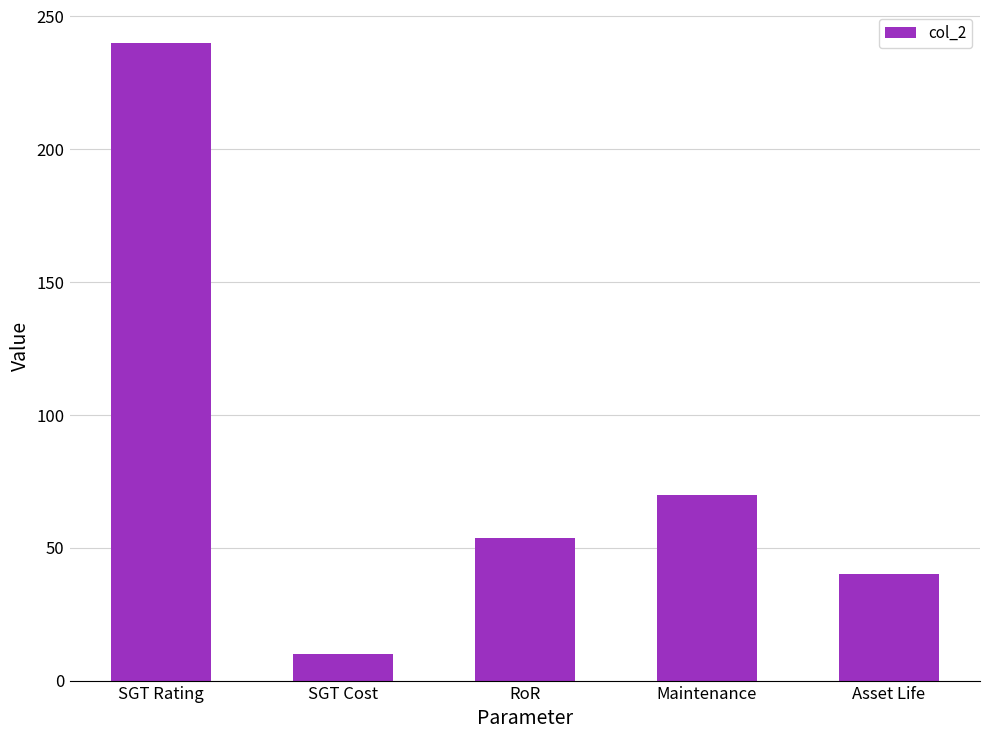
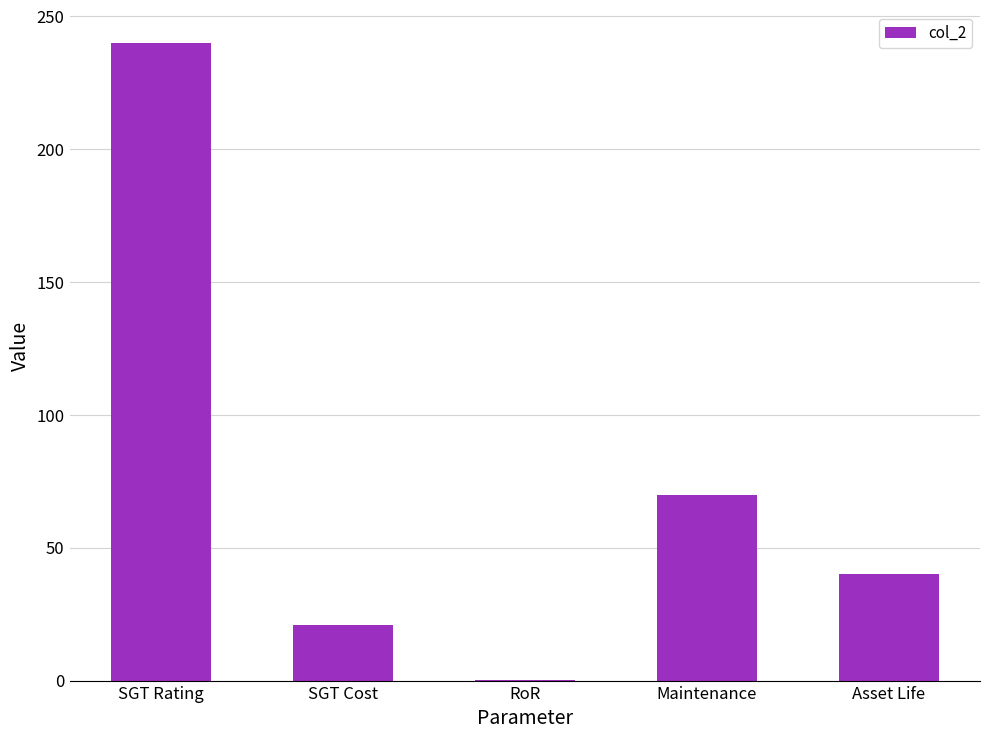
SGT Cost: 10 -> 21
RoR: 54 -> 0
